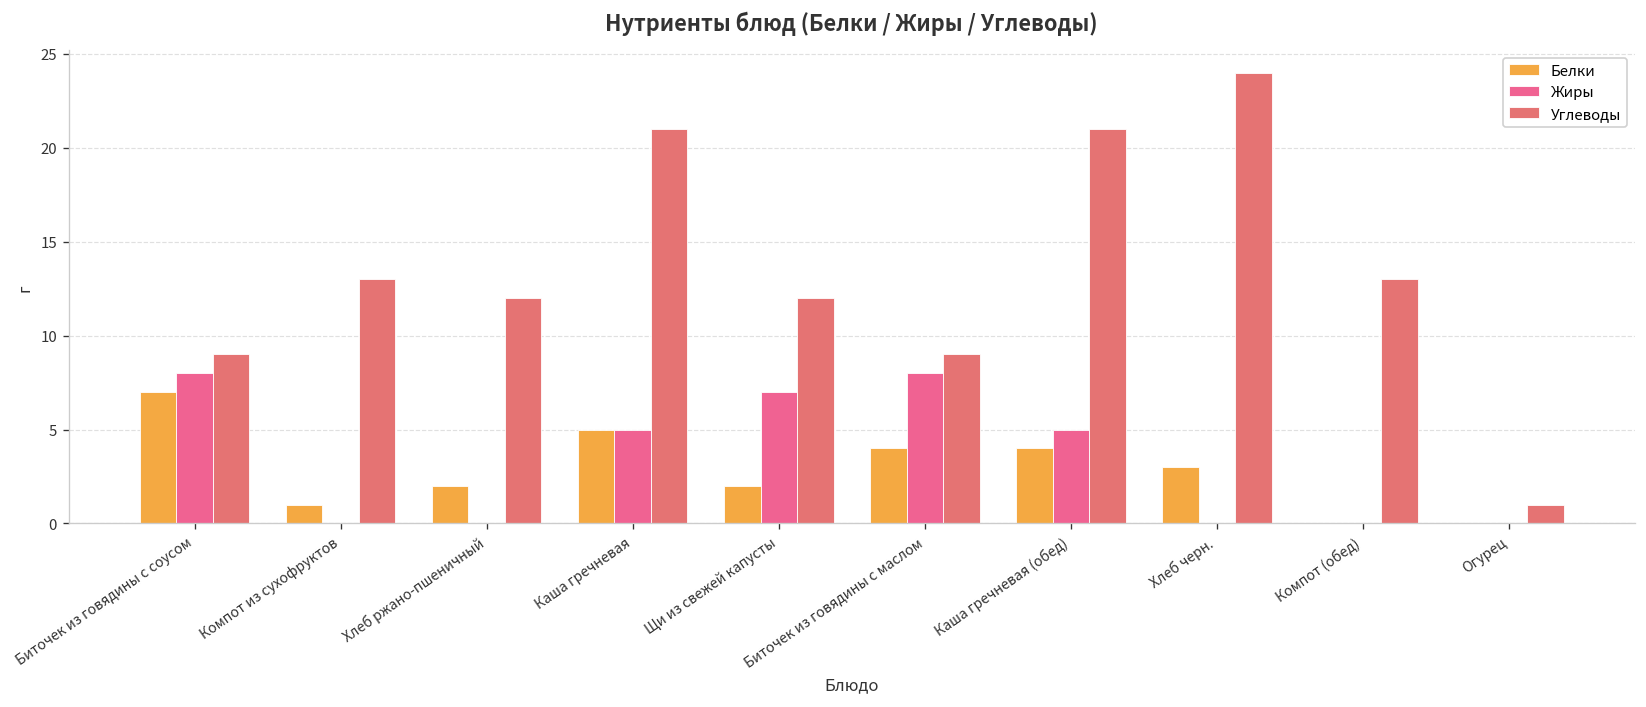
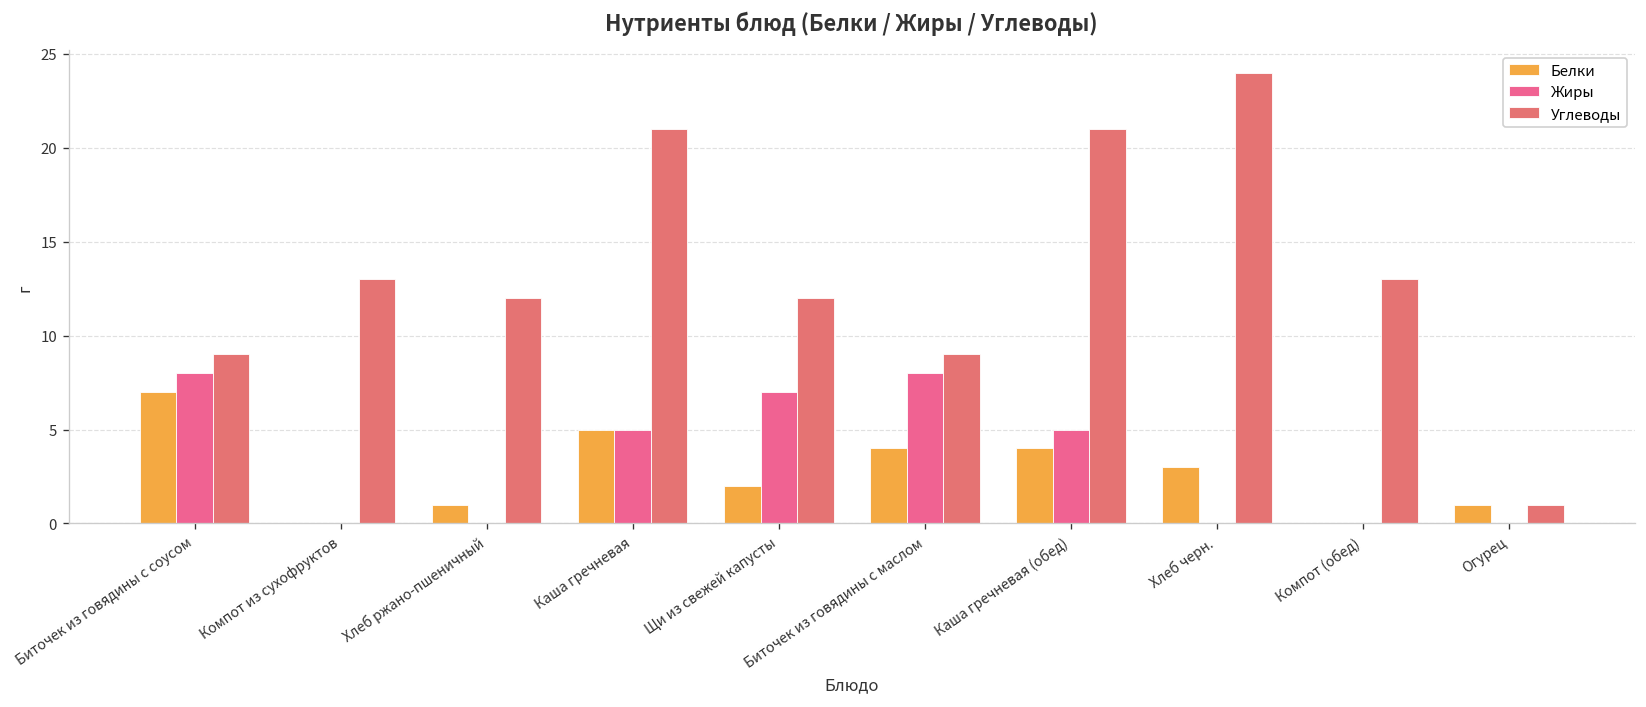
Белки, Компот из сухофруктов: 1 -> 0
Белки, Хлеб ржано-пшеничный: 2 -> 1
Белки, Огурец: 0 -> 1
